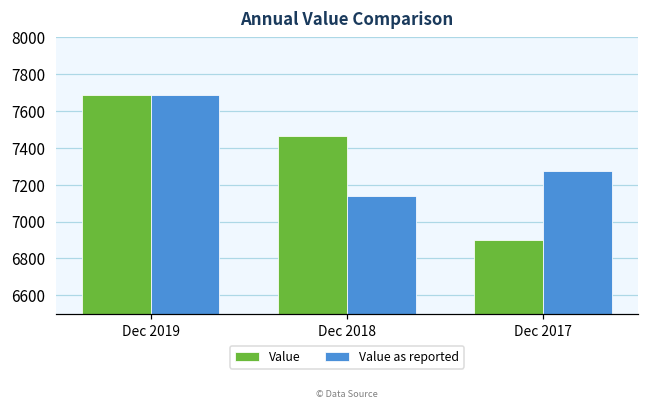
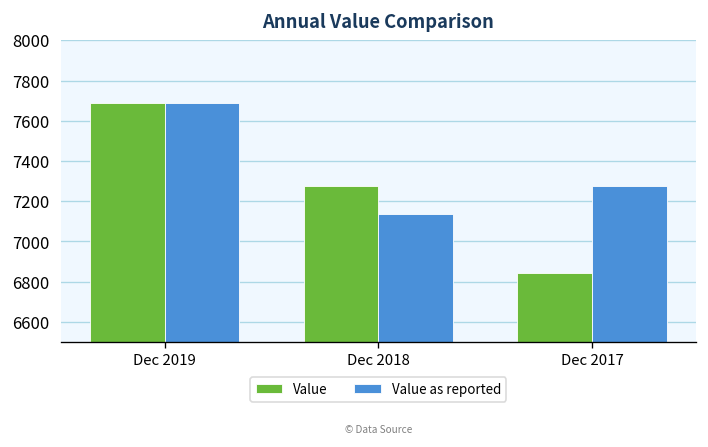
Value, Dec 2018: 7470 -> 7270
Value, Dec 2017: 6900 -> 6840
